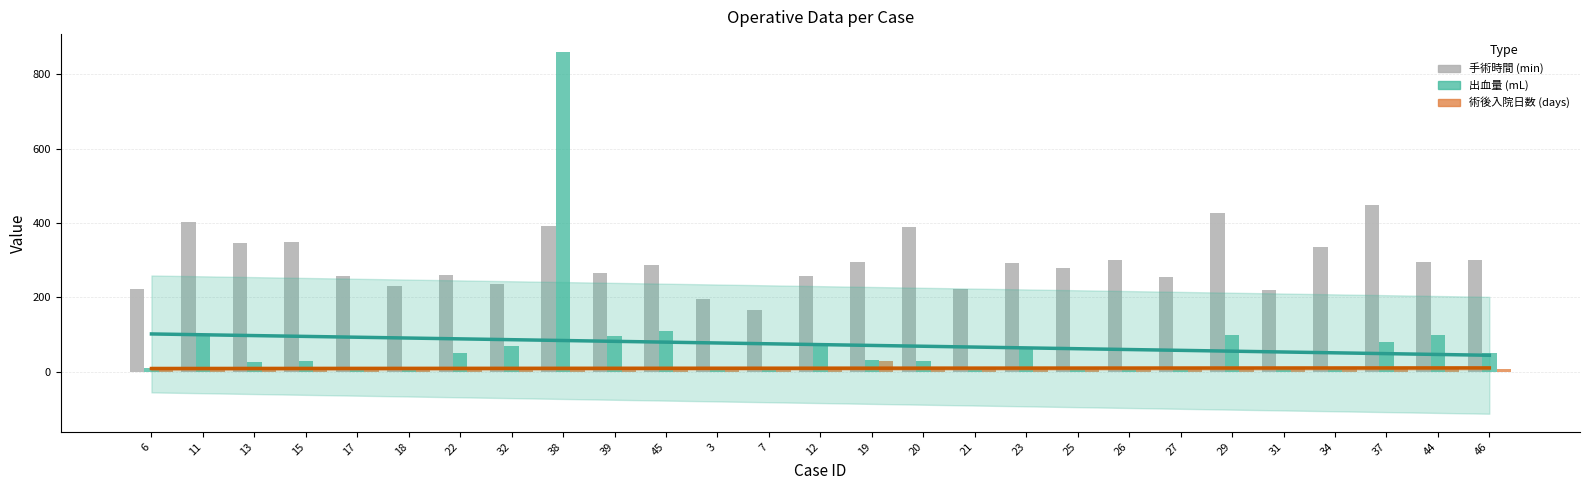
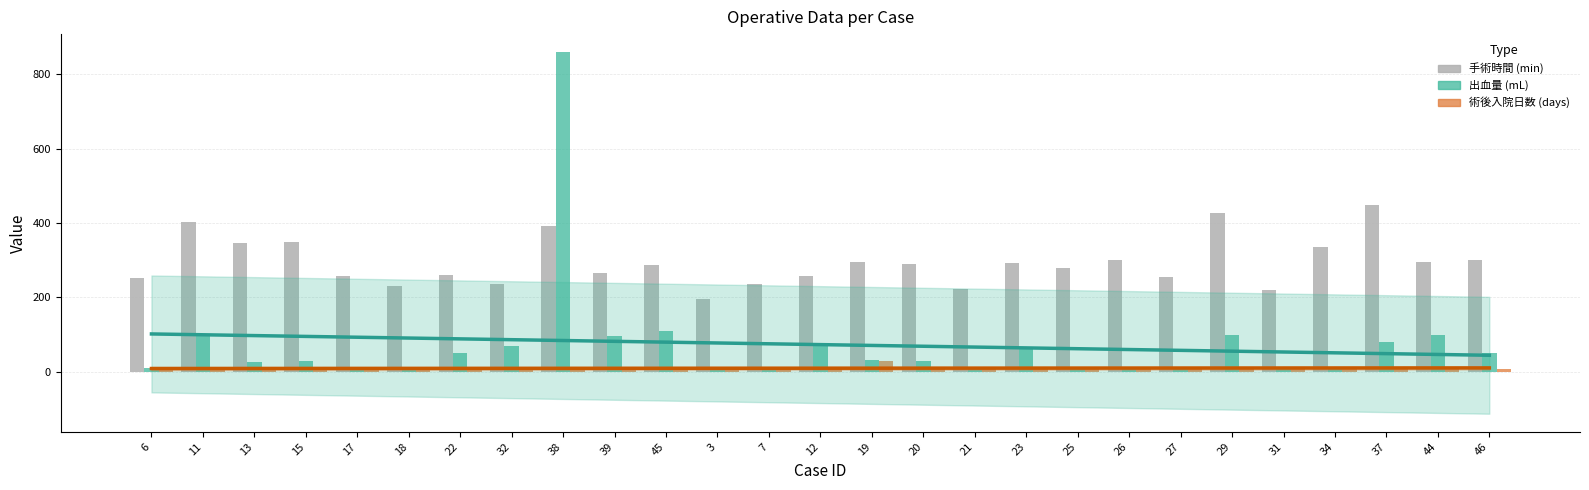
手術時間 (min), 6: 220 -> 250
手術時間 (min), 7: 170 -> 240
手術時間 (min), 20: 390 -> 290
